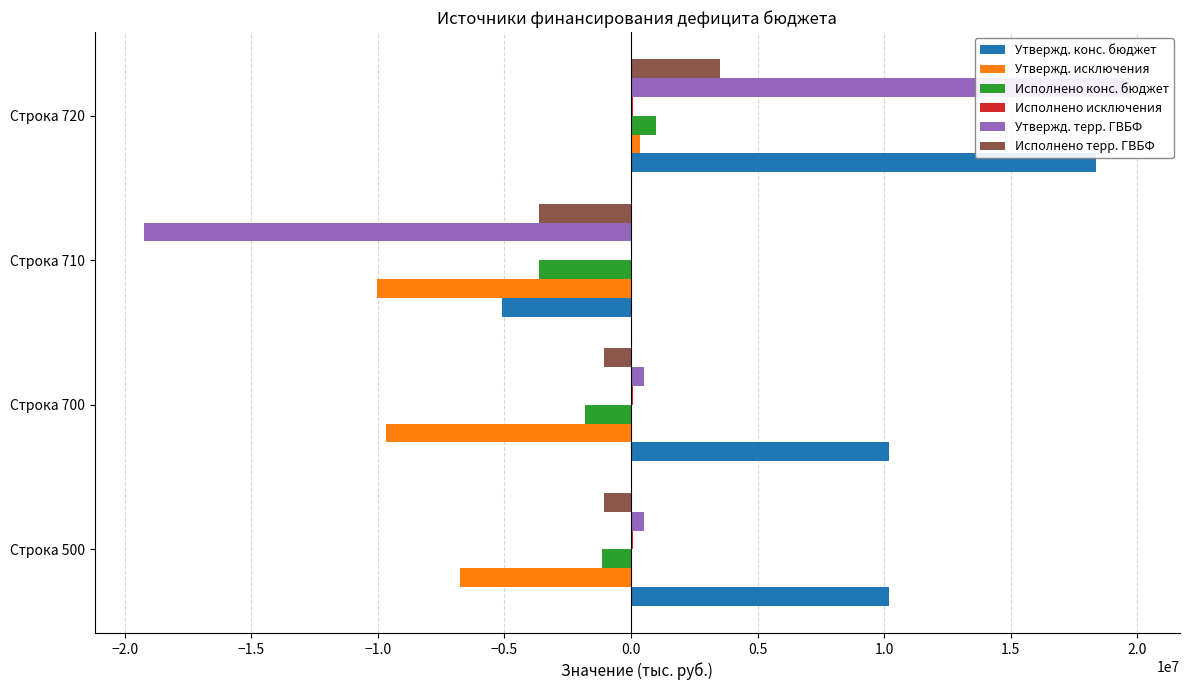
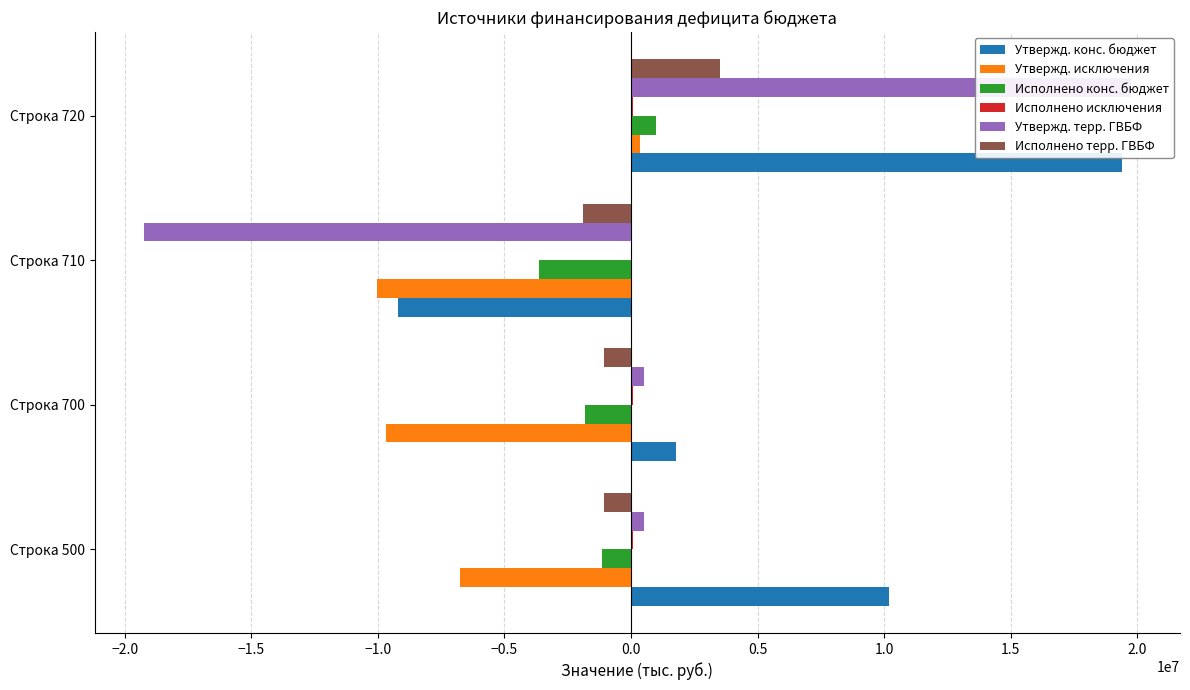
Утвержд. конс. бюджет, Строка 720: 18400000 -> 19400000
Исполнено терр. ГВБФ, Строка 710: -3600000 -> -1900000
Утвержд. конс. бюджет, Строка 710: -5100000 -> -9200000
Утвержд. конс. бюджет, Строка 700: 10200000 -> 1800000
